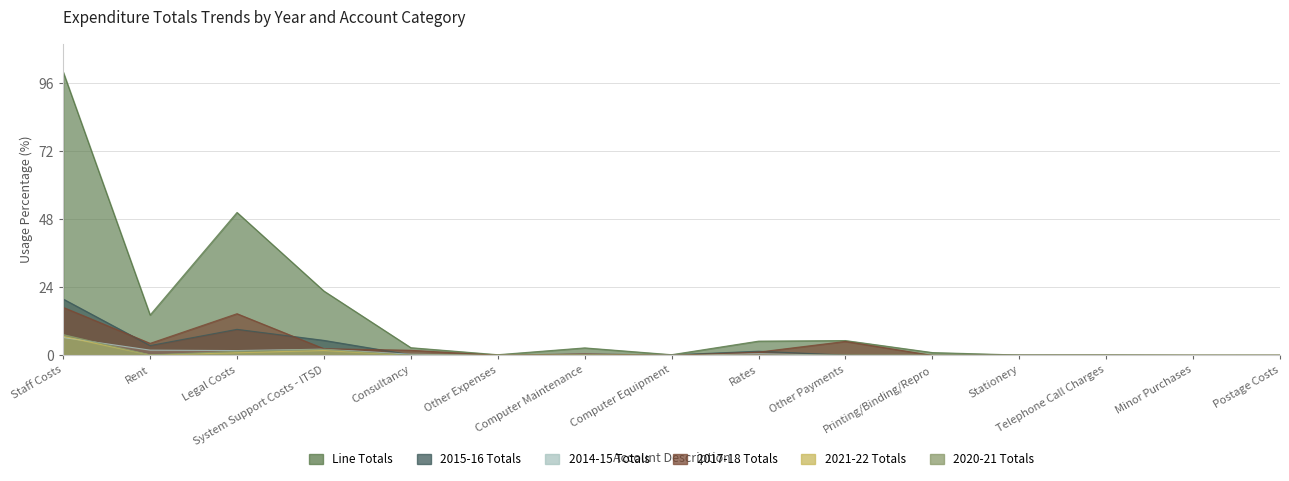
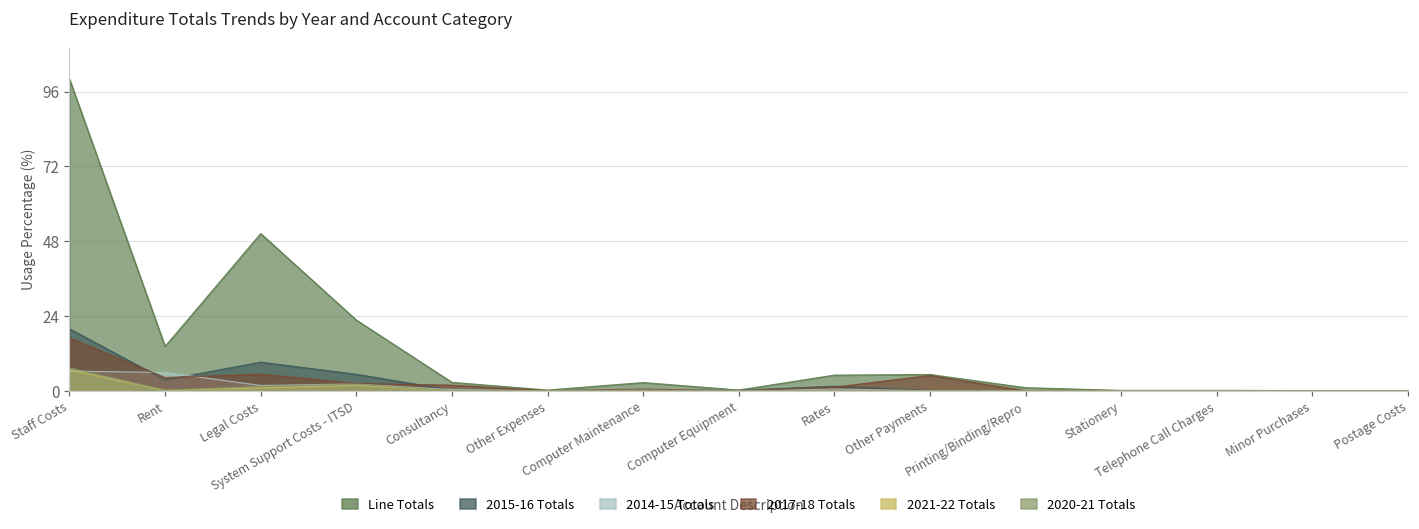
2014-15 Totals, Rent: 2 -> 6
2017-18 Totals, Legal Costs: 15 -> 5
